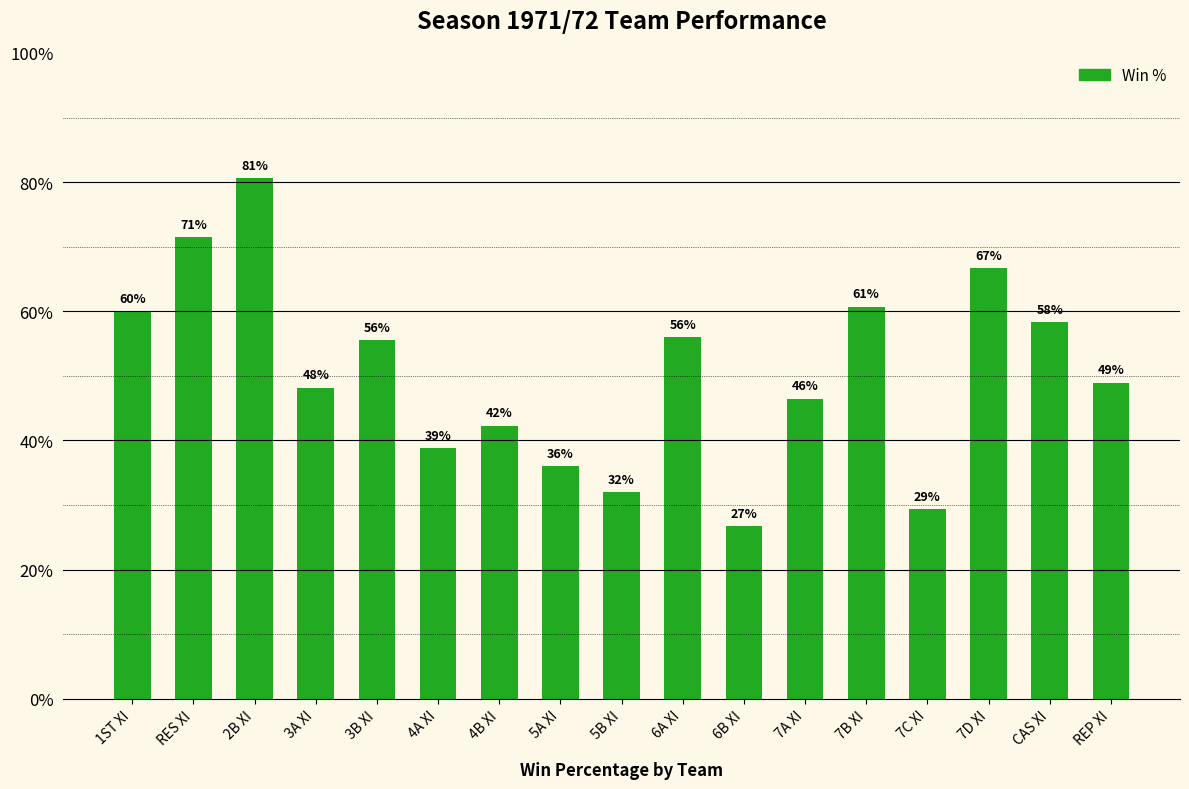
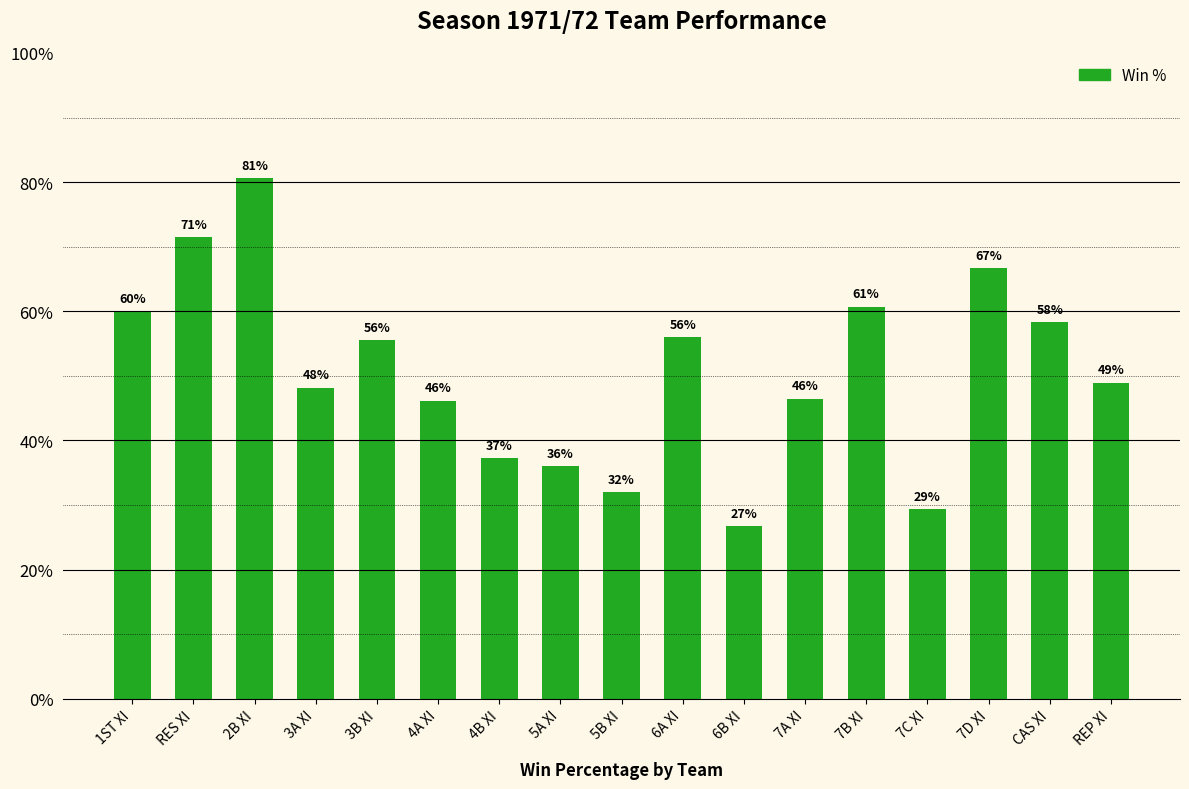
4A XI: 39% -> 46%
4B XI: 42% -> 37%
